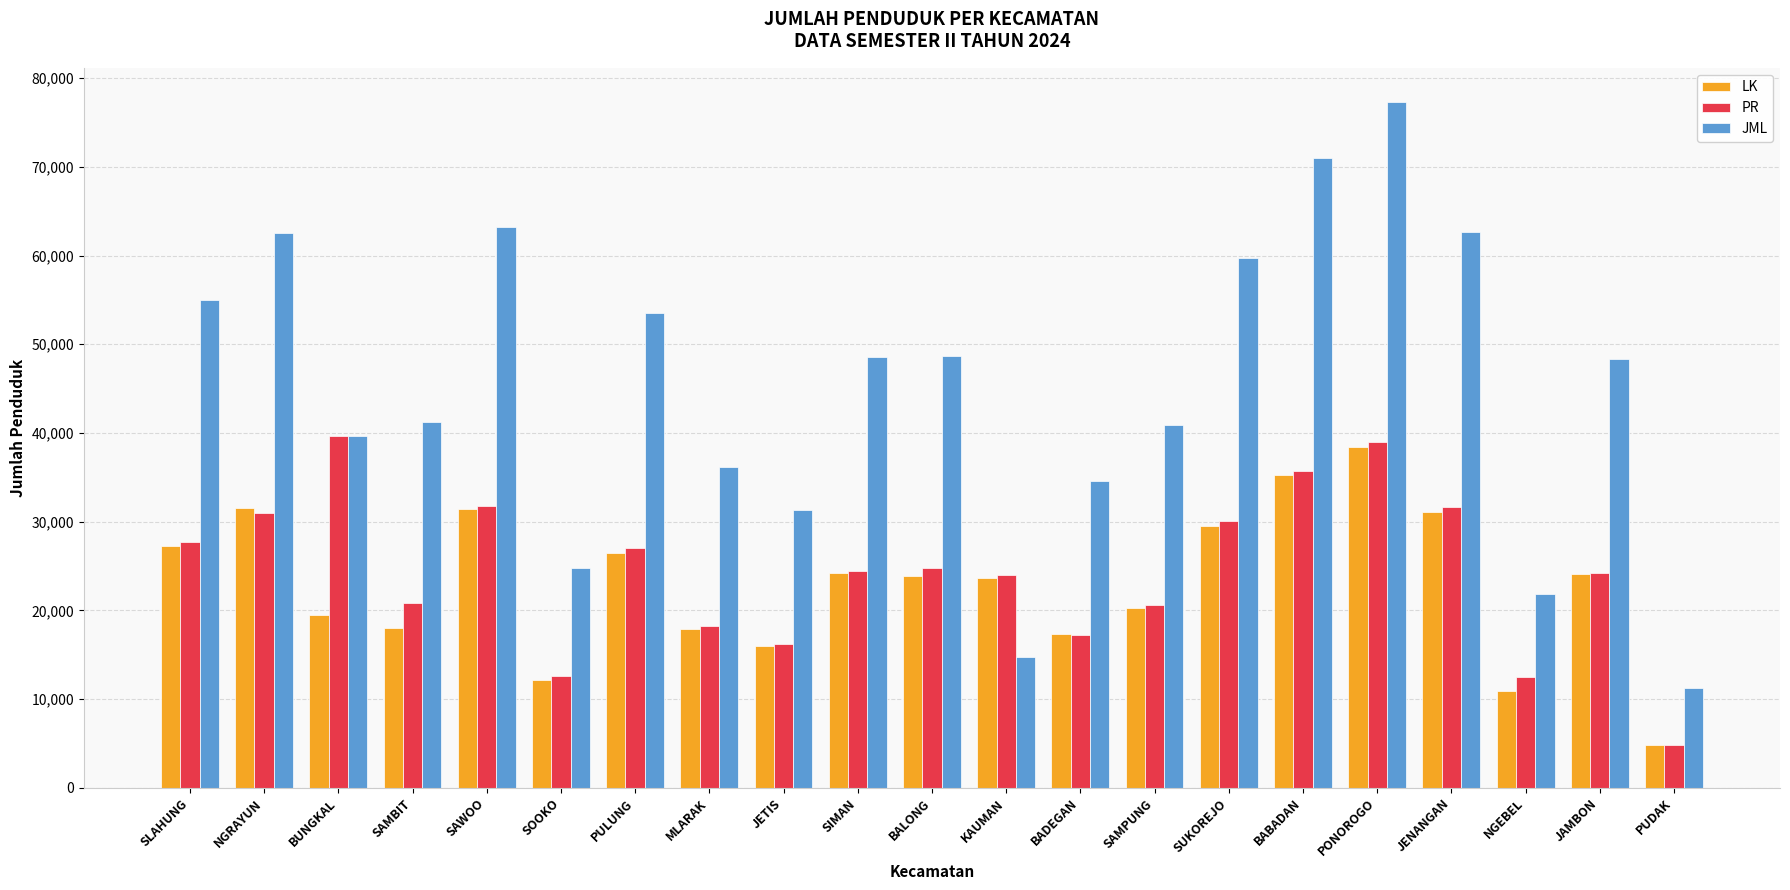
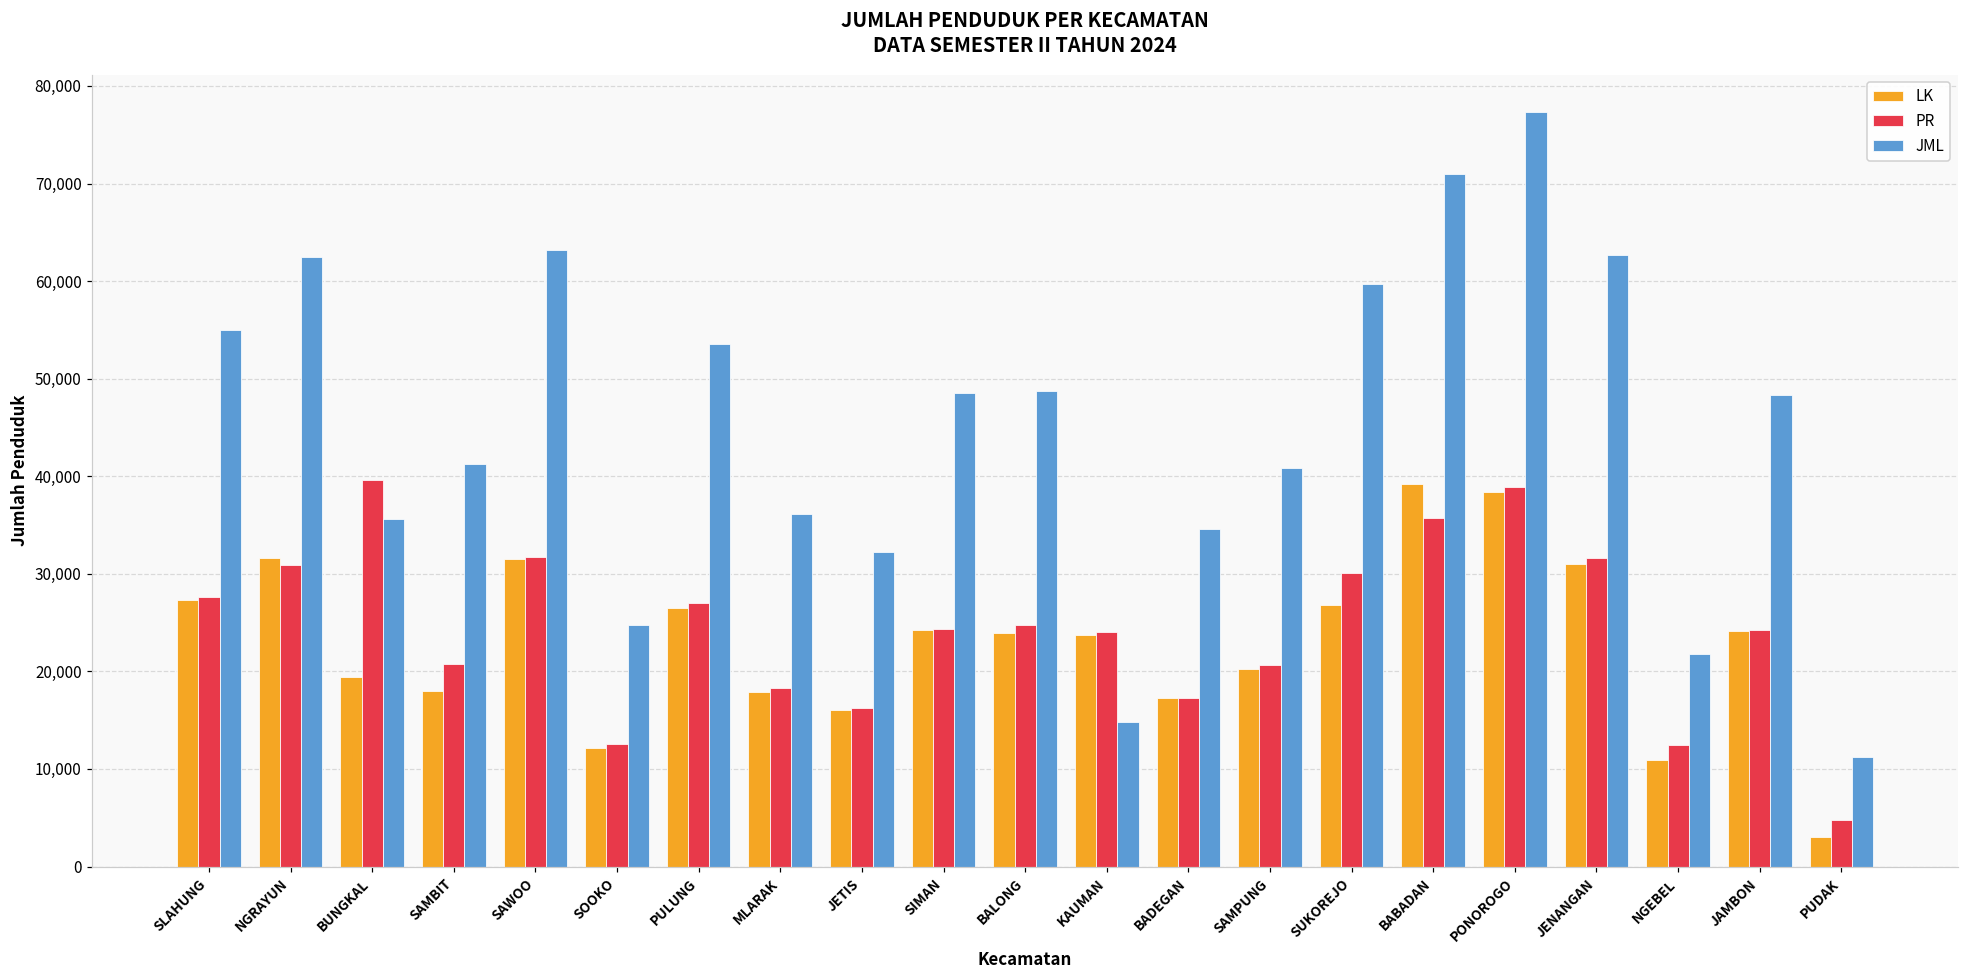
JML, BUNGKAL: 40,000 -> 36,000
JML, JETIS: 31,000 -> 32,000
LK, SUKOREJO: 30,000 -> 27,000
LK, BABADAN: 35,000 -> 39,000
LK, PUDAK: 5,000 -> 3,000
